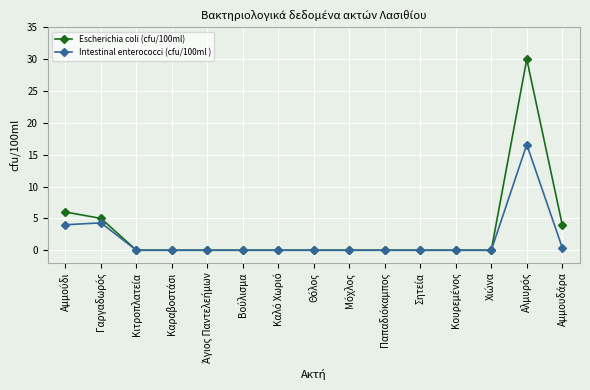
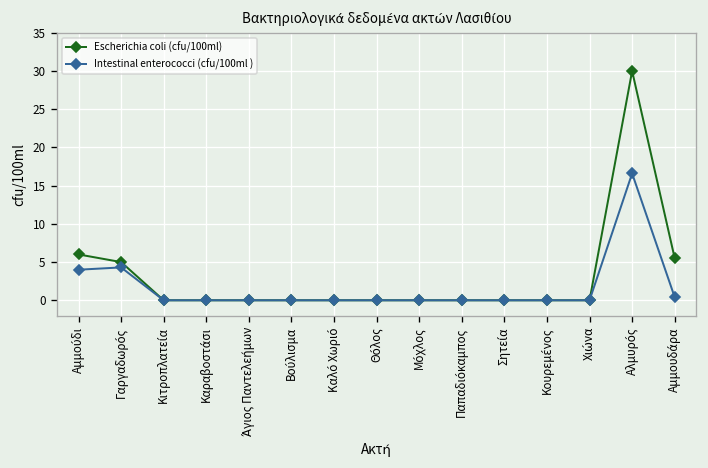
Escherichia coli (cfu/100ml), Αμμουδάρα: 4 -> 6
